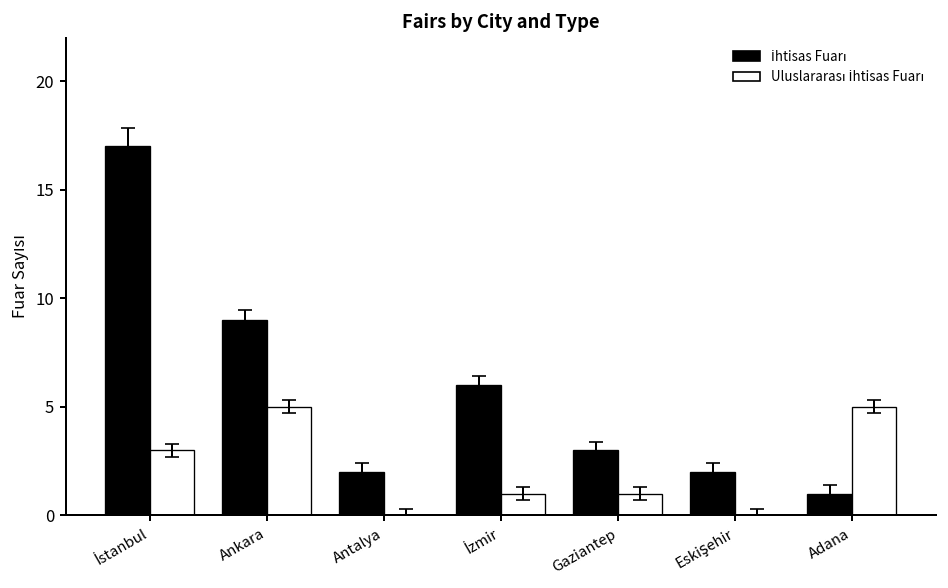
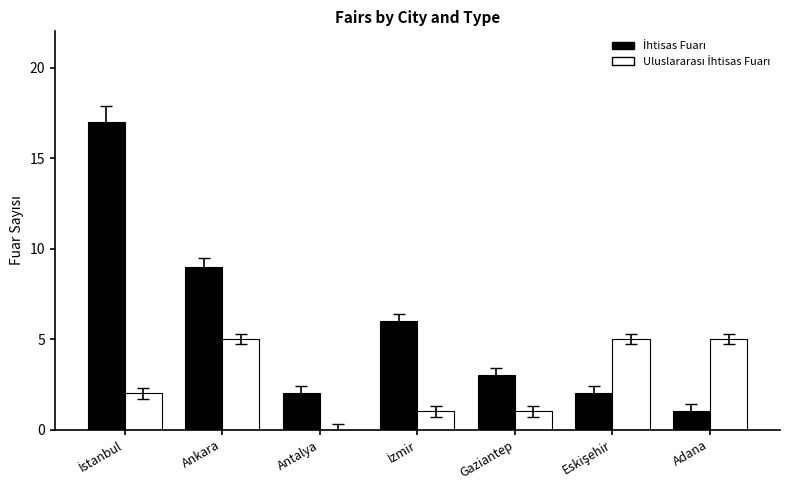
Uluslararası İhtisas Fuarı, İstanbul: 3 -> 2
Uluslararası İhtisas Fuarı, Eskişehir: 0 -> 5
